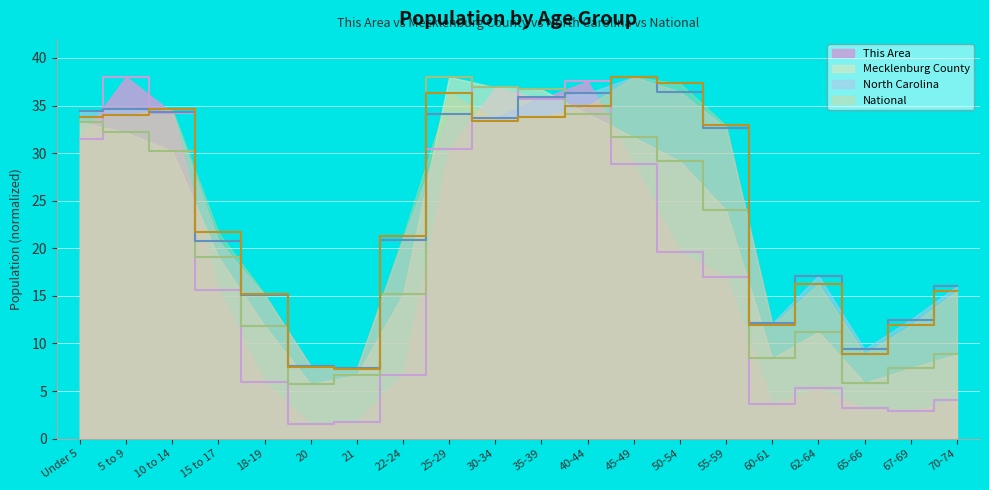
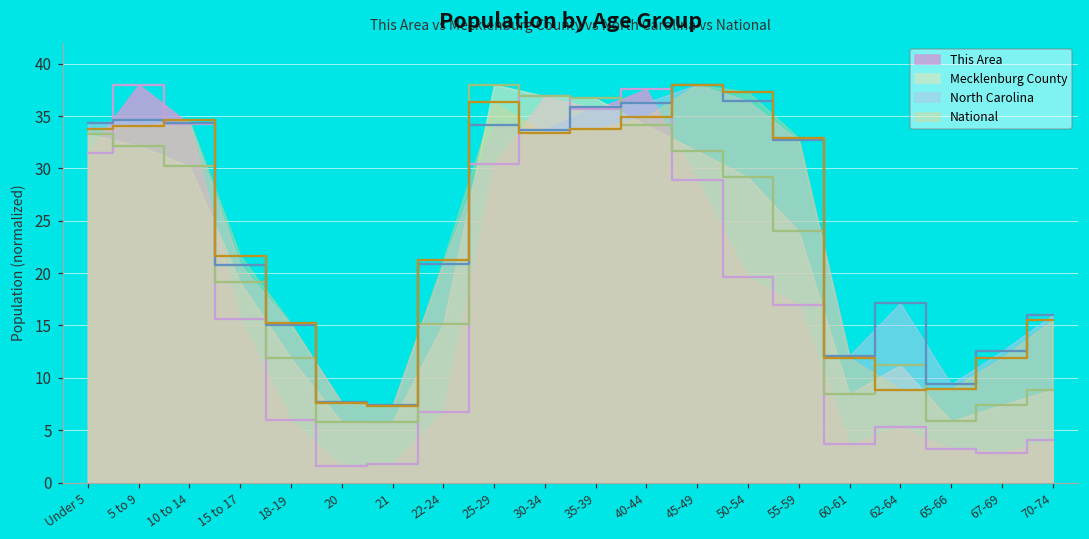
Mecklenburg County, 21: 7 -> 6
National, 62-64: 16 -> 9
